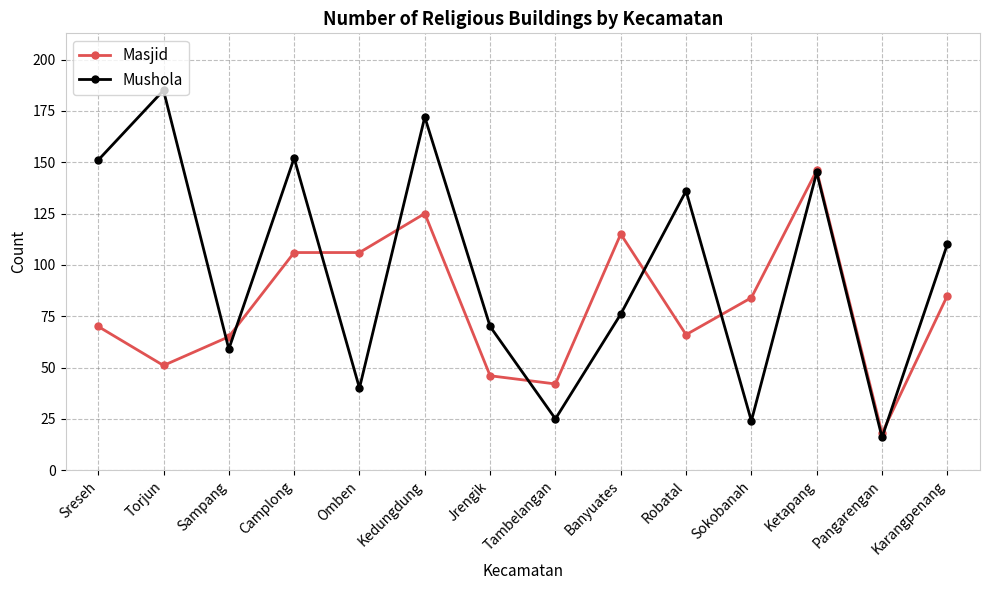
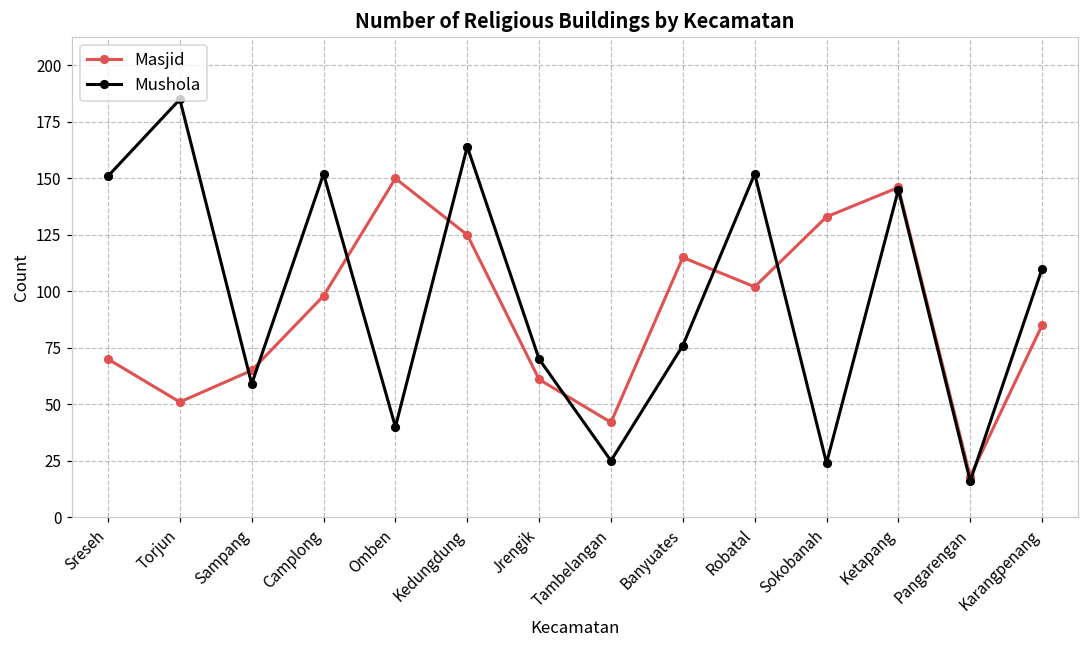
Masjid, Camplong: 106 -> 98
Masjid, Omben: 106 -> 150
Mushola, Kedungdung: 172 -> 164
Masjid, Jrengik: 46 -> 61
Masjid, Robatal: 66 -> 102
Mushola, Robatal: 136 -> 152
Masjid, Sokobanah: 84 -> 133
